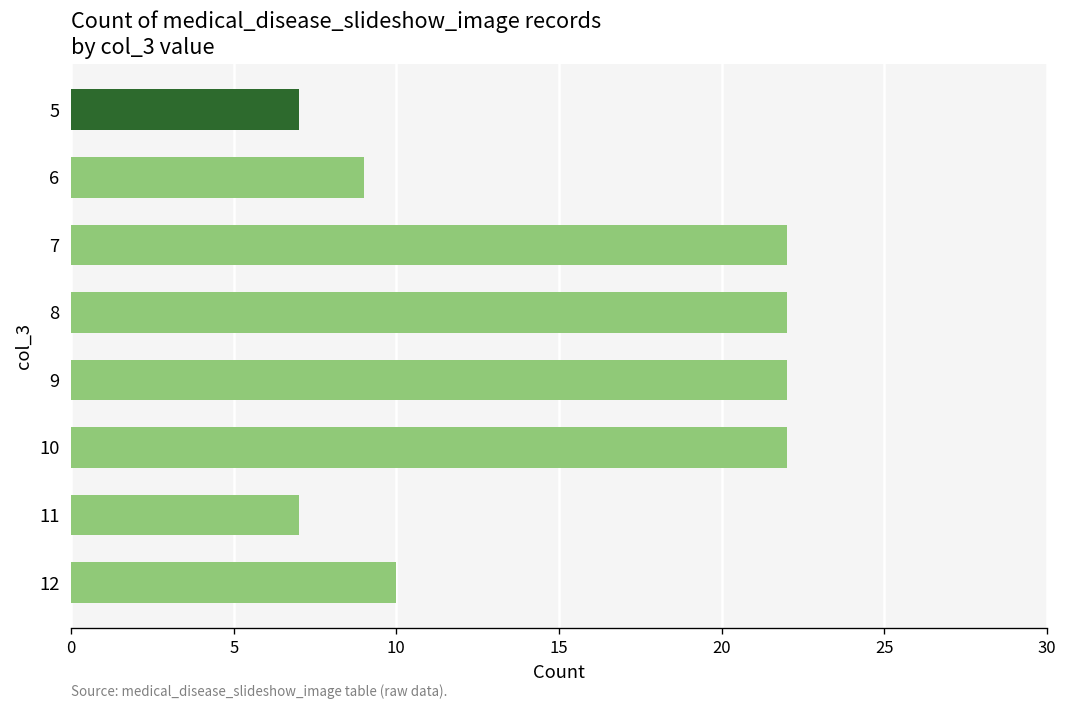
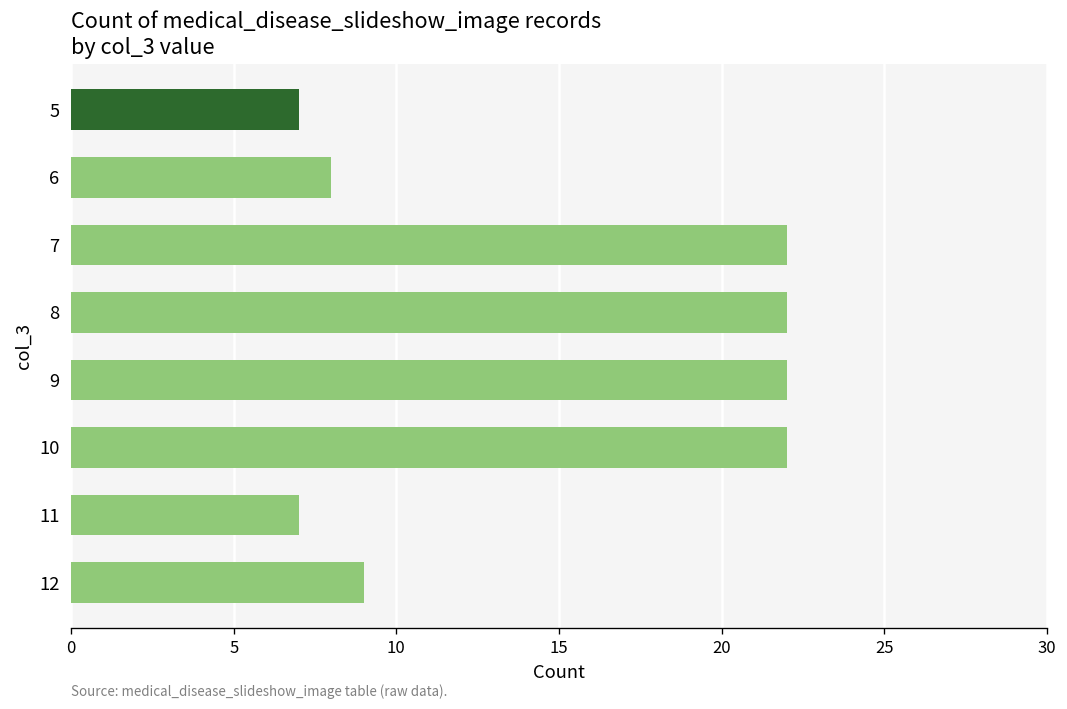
6: 9 -> 8
12: 10 -> 9
